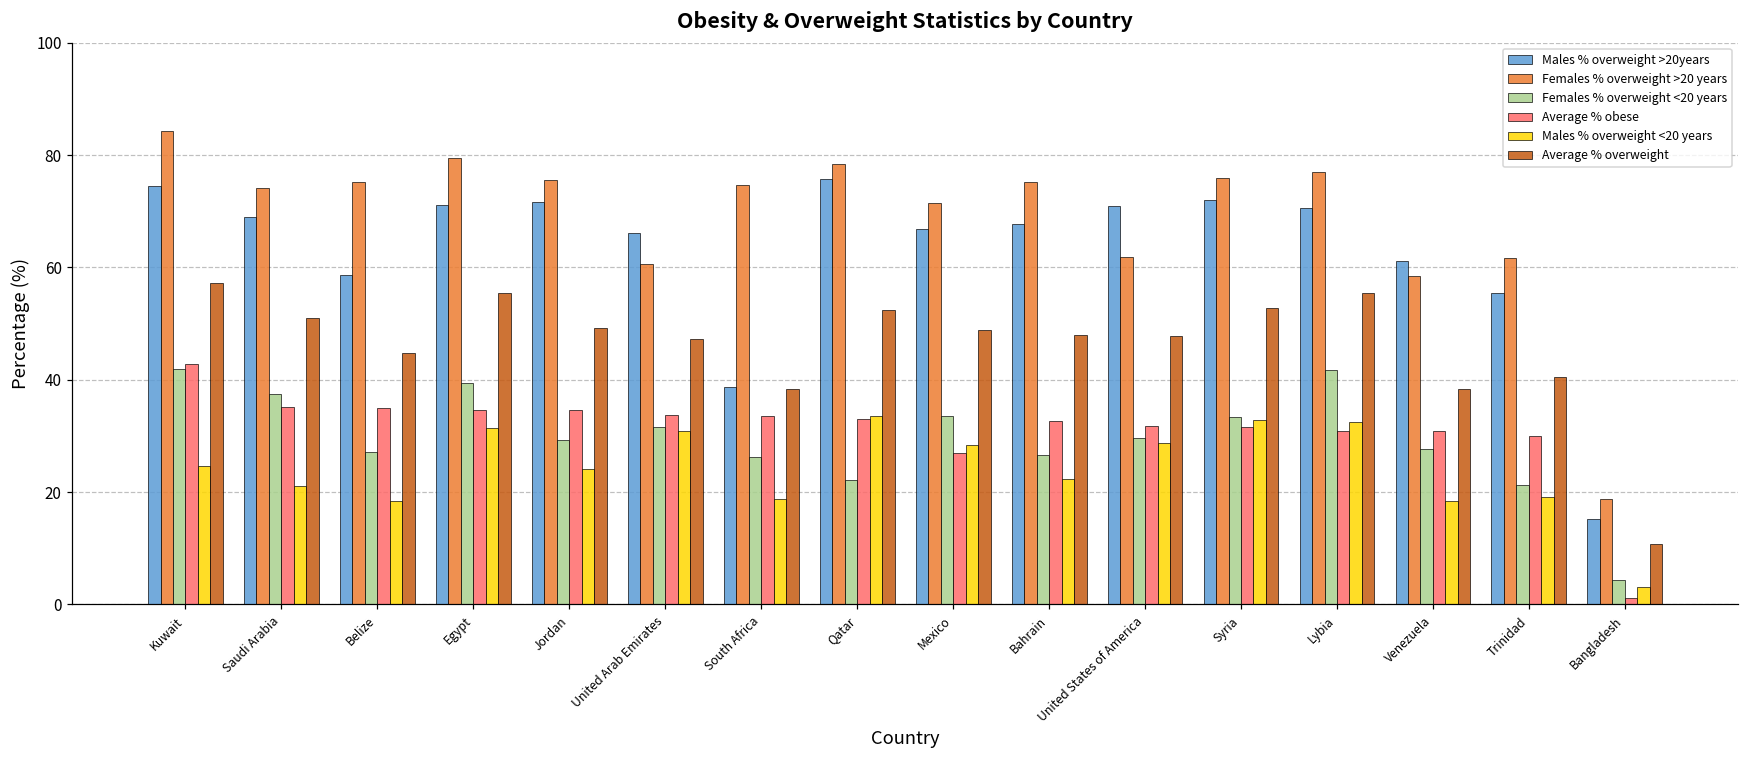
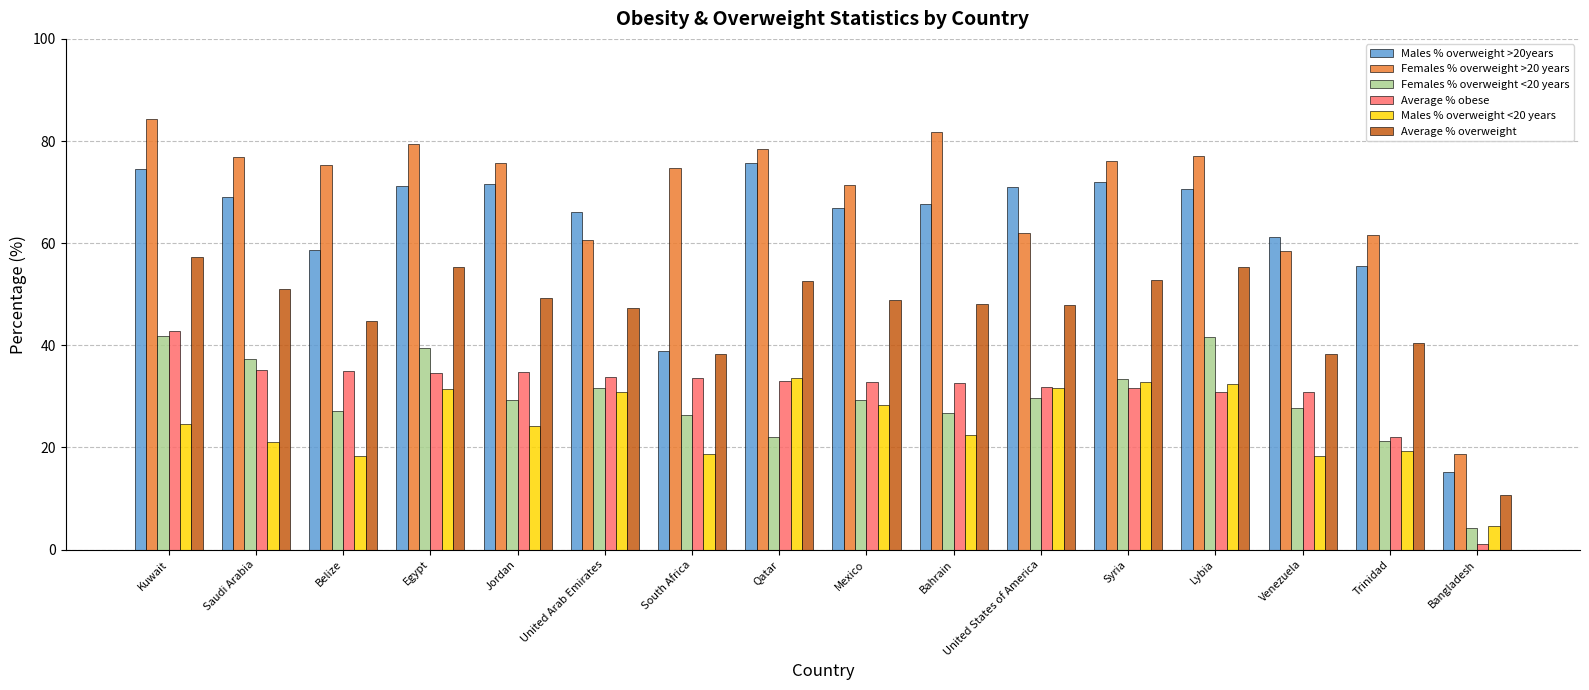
Females % overweight >20 years, Saudi Arabia: 74 -> 77
Females % overweight <20 years, Mexico: 34 -> 29
Average % obese, Mexico: 27 -> 33
Females % overweight >20 years, Bahrain: 75 -> 82
Males % overweight <20 years, United States of America: 29 -> 32
Average % obese, Trinidad: 30 -> 22
Males % overweight <20 years, Bangladesh: 3 -> 5
